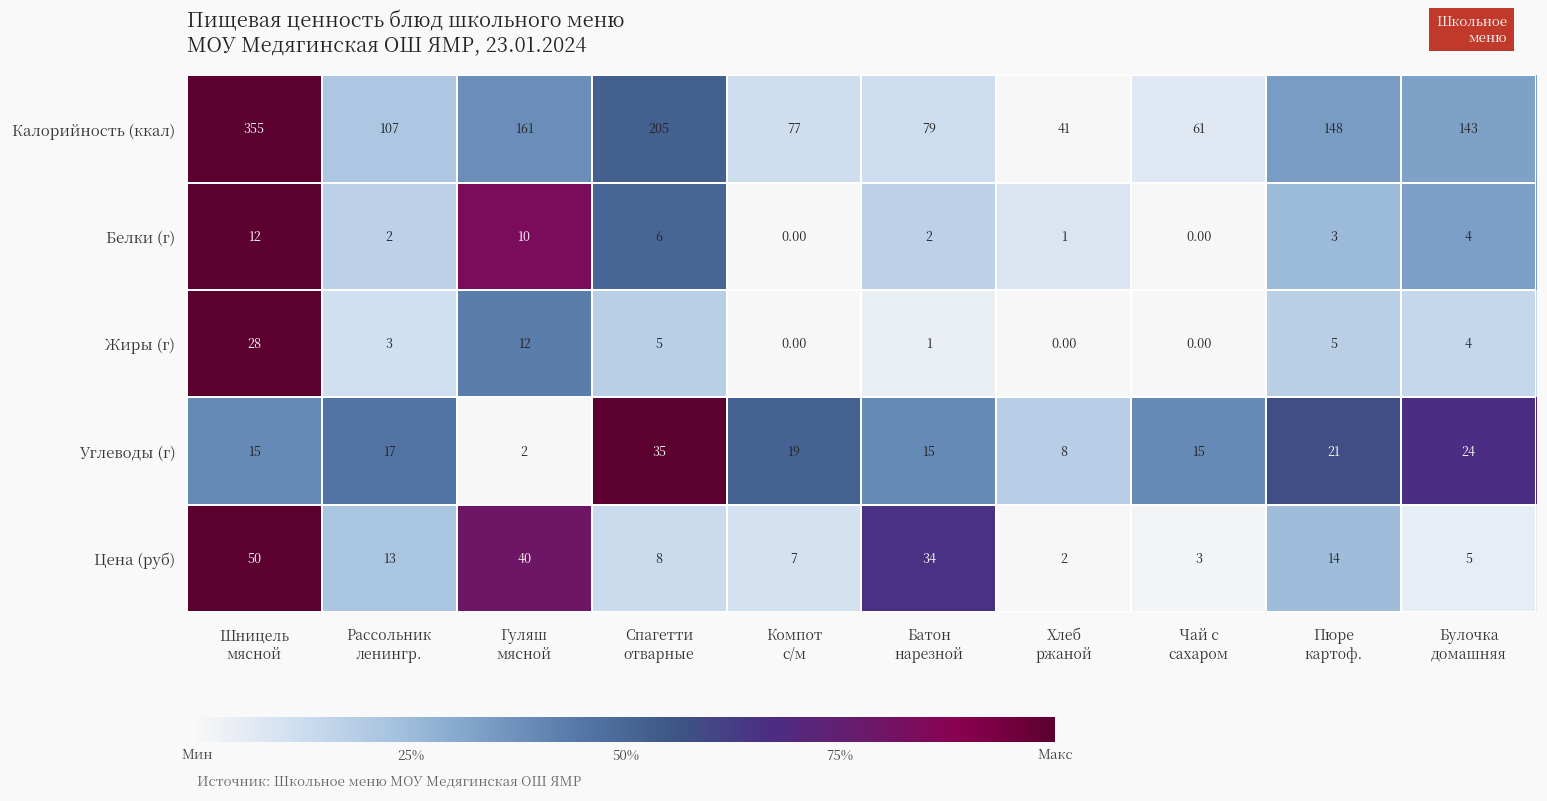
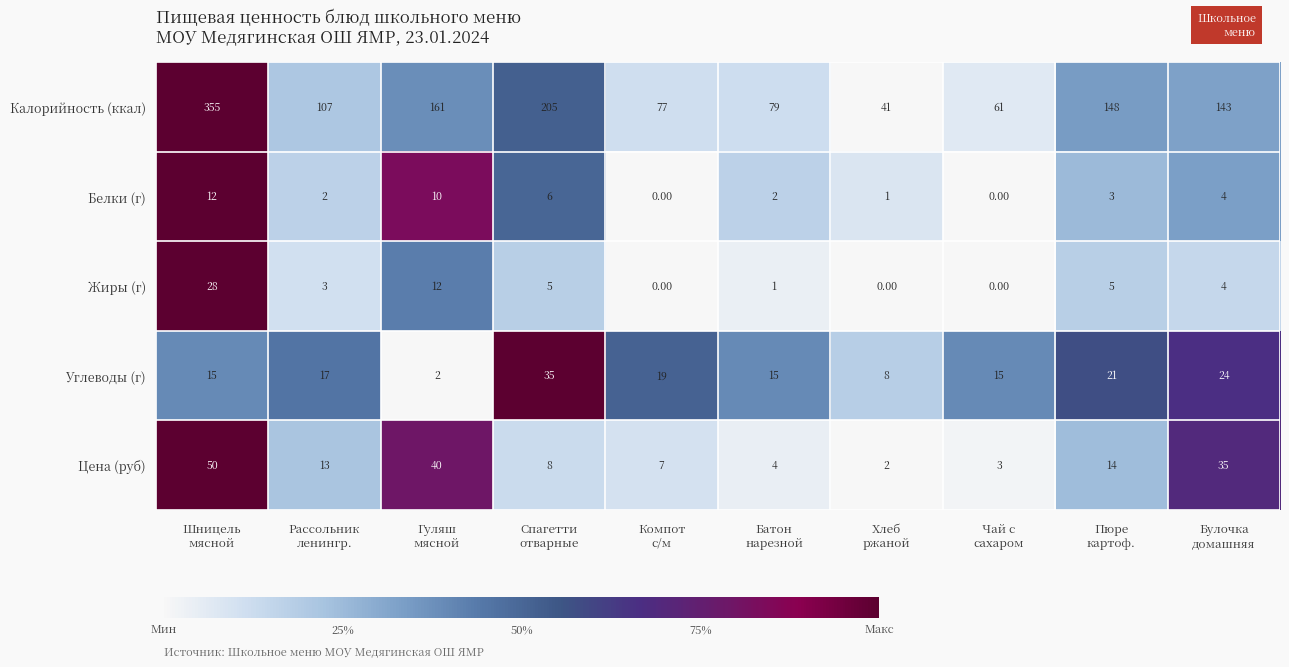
Цена (руб), Батон нарезной: 34 -> 4
Цена (руб), Булочка домашняя: 5 -> 35
